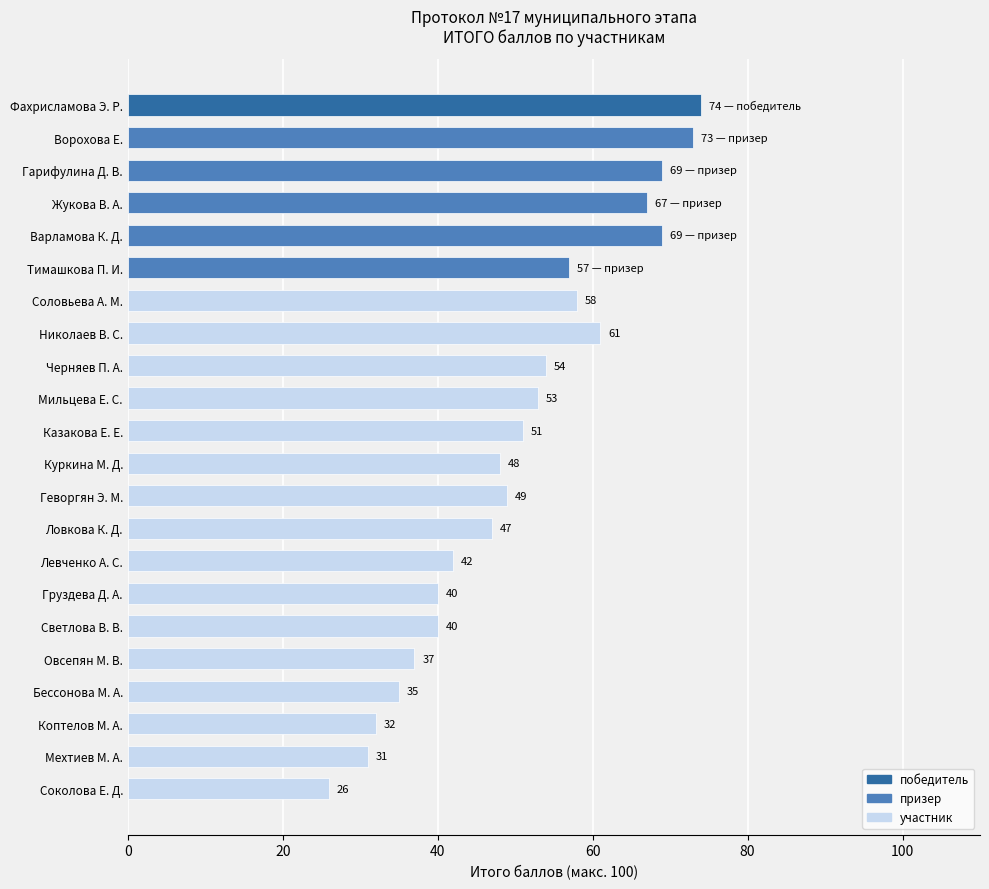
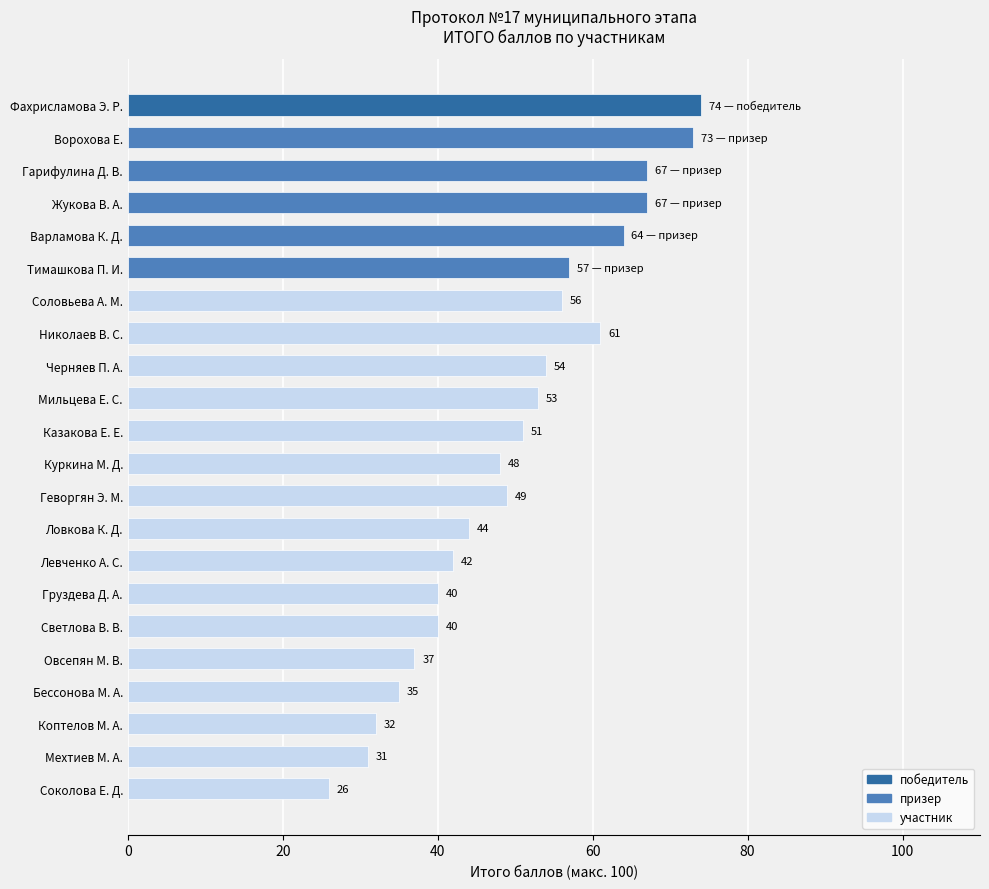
Гарифулина Д. В.: 69 -> 67
Варламова К. Д.: 69 -> 64
Соловьева А. М.: 58 -> 56
Ловкова К. Д.: 47 -> 44
